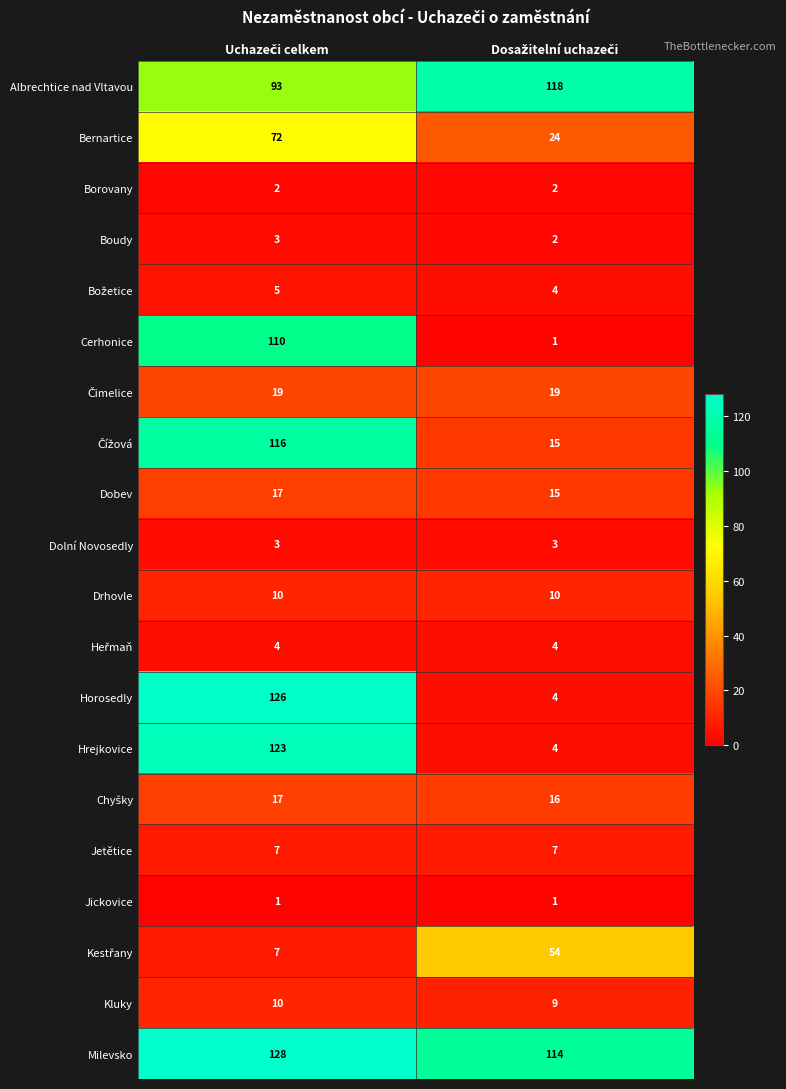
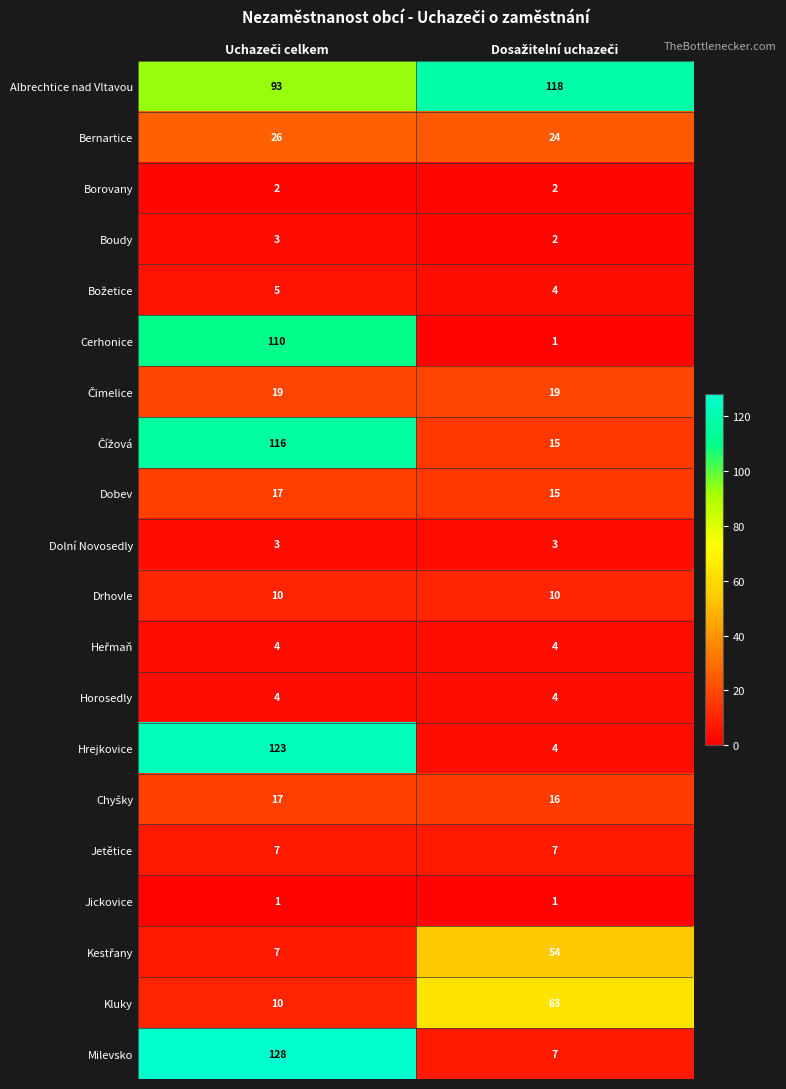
Bernartice, Uchazeči celkem: 72 -> 26
Horosedly, Uchazeči celkem: 126 -> 4
Kluky, Dosažitelní uchazeči: 9 -> 63
Milevsko, Dosažitelní uchazeči: 114 -> 7
